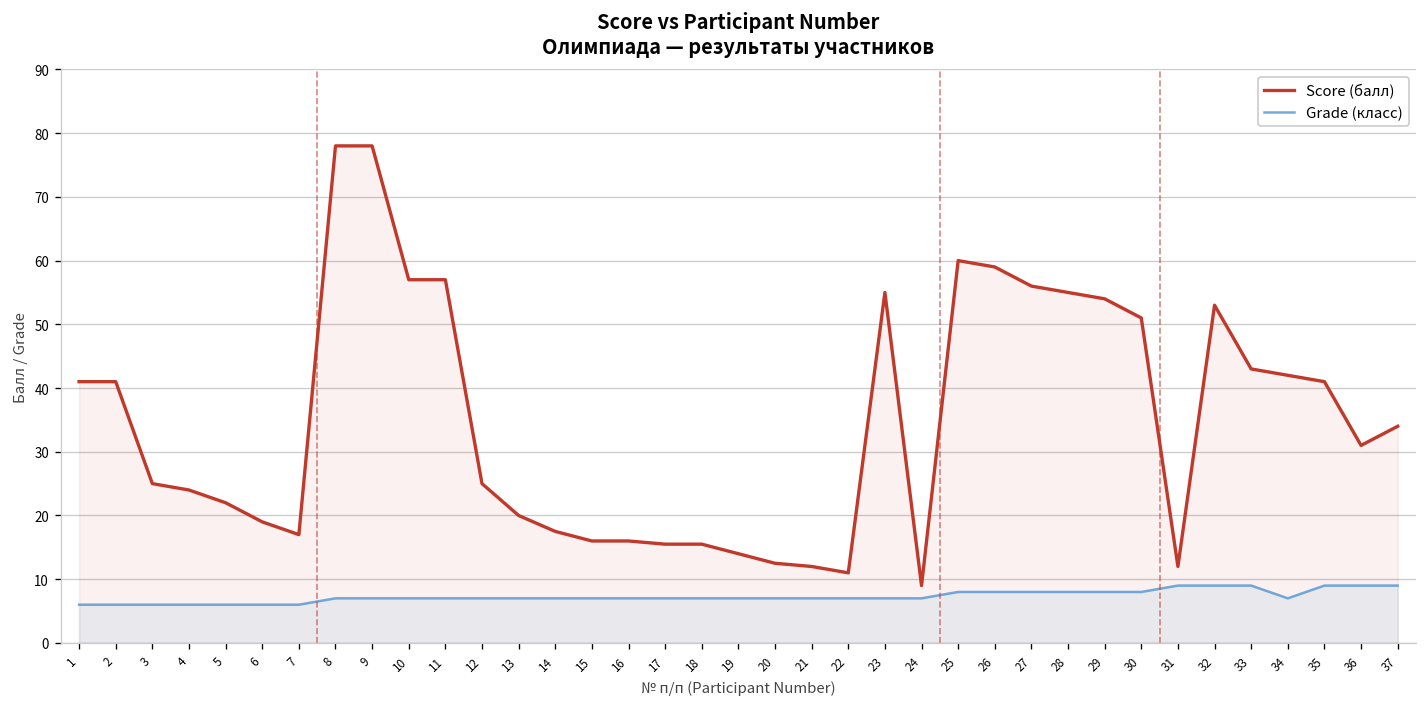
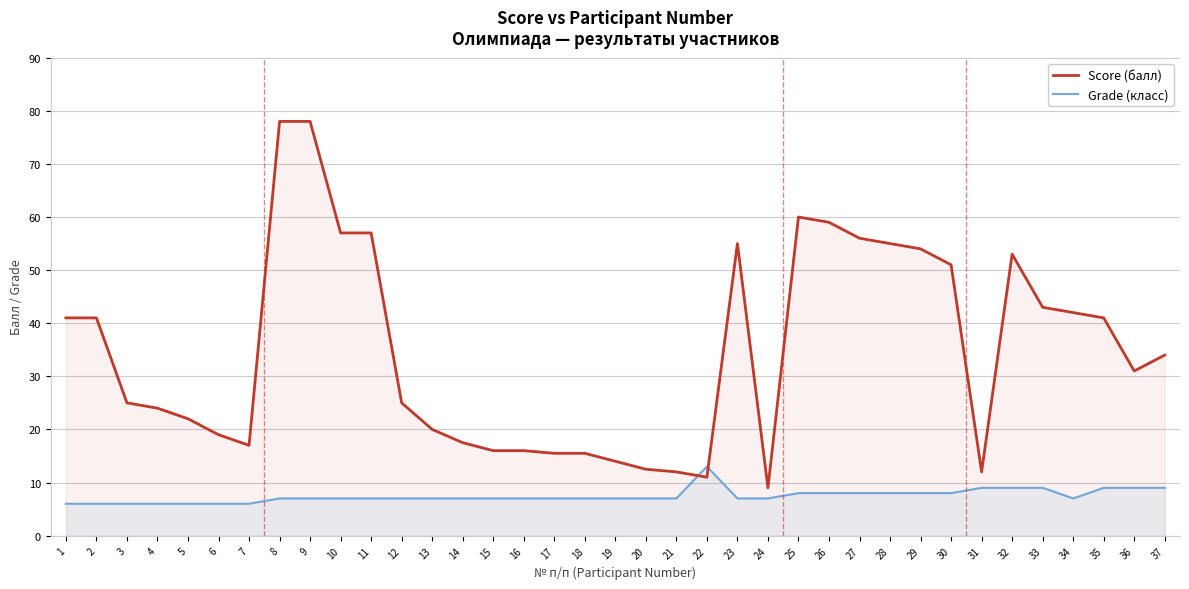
Grade (класс), 22: 7 -> 13
